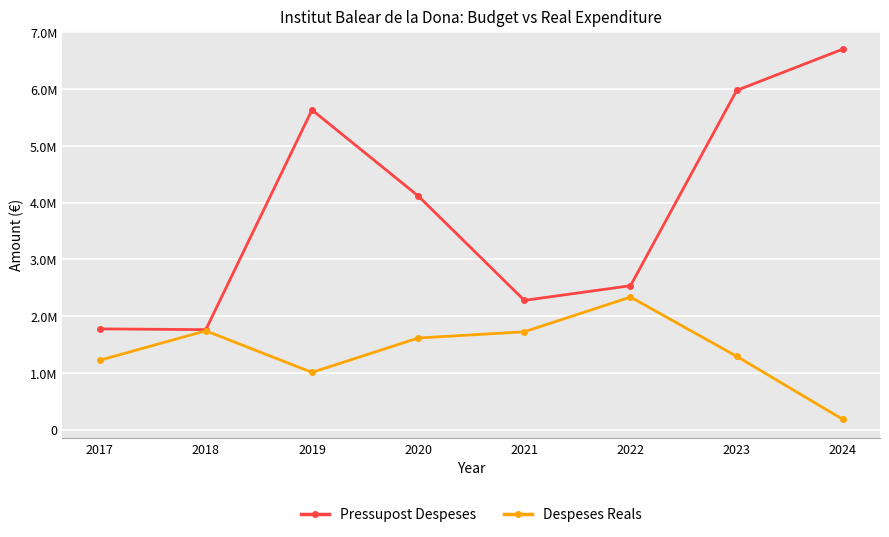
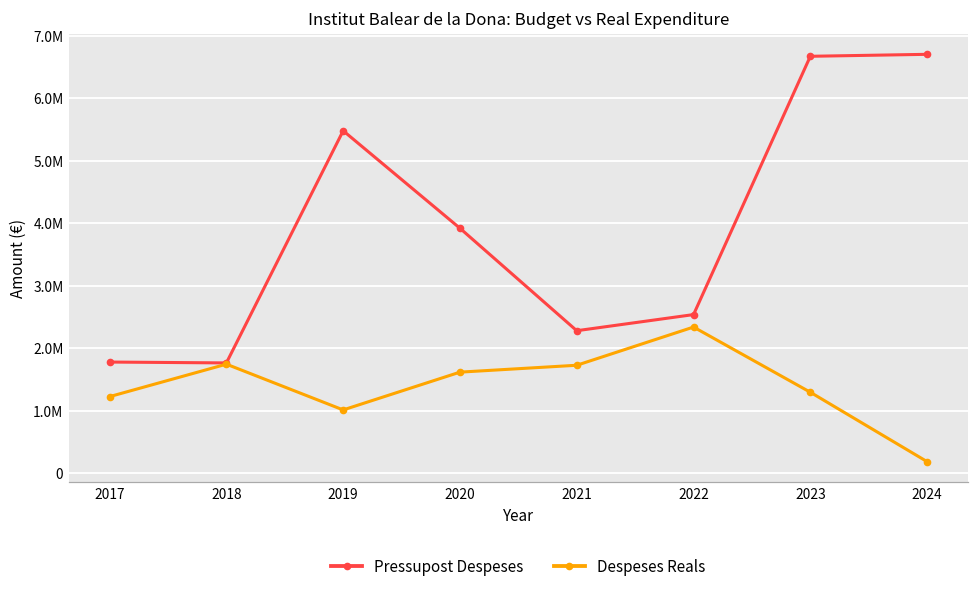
Pressupost Despeses, 2019: 5600000 -> 5500000
Pressupost Despeses, 2020: 4100000 -> 3900000
Pressupost Despeses, 2023: 6000000 -> 6700000
